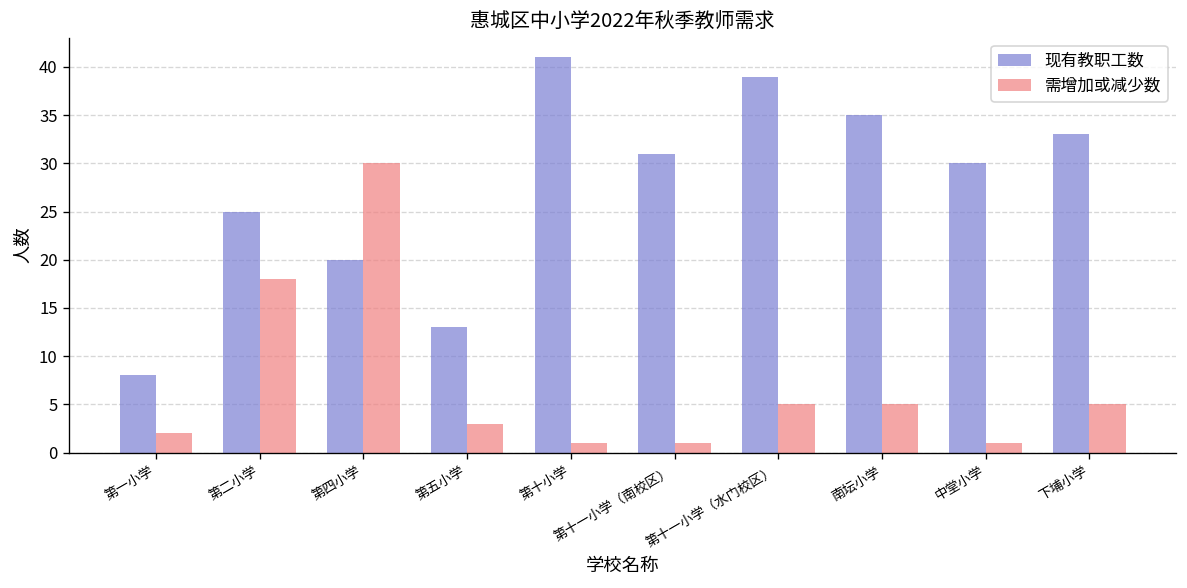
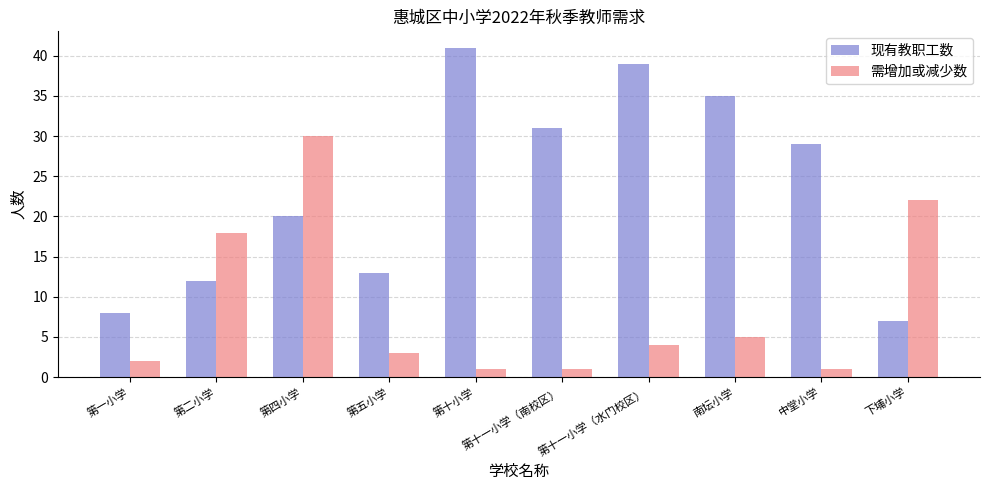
现有教职工数, 第二小学: 25 -> 12
需增加或减少数, 第十一小学（水门校区）: 5 -> 4
现有教职工数, 中堂小学: 30 -> 29
现有教职工数, 下埔小学: 33 -> 7
需增加或减少数, 下埔小学: 5 -> 22
